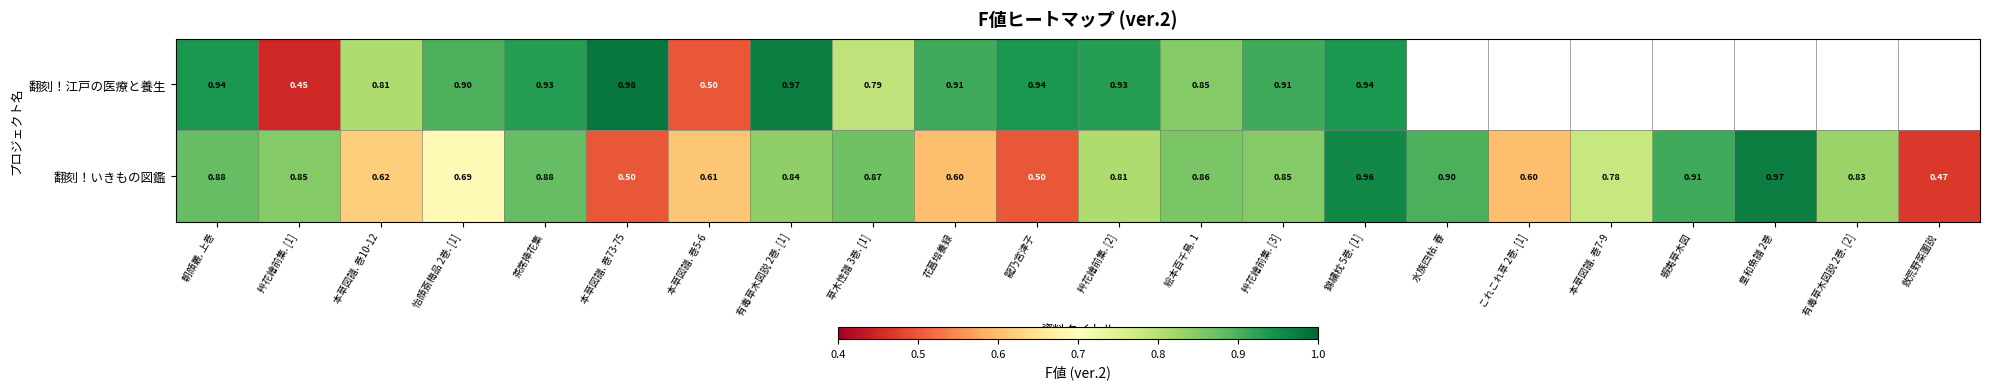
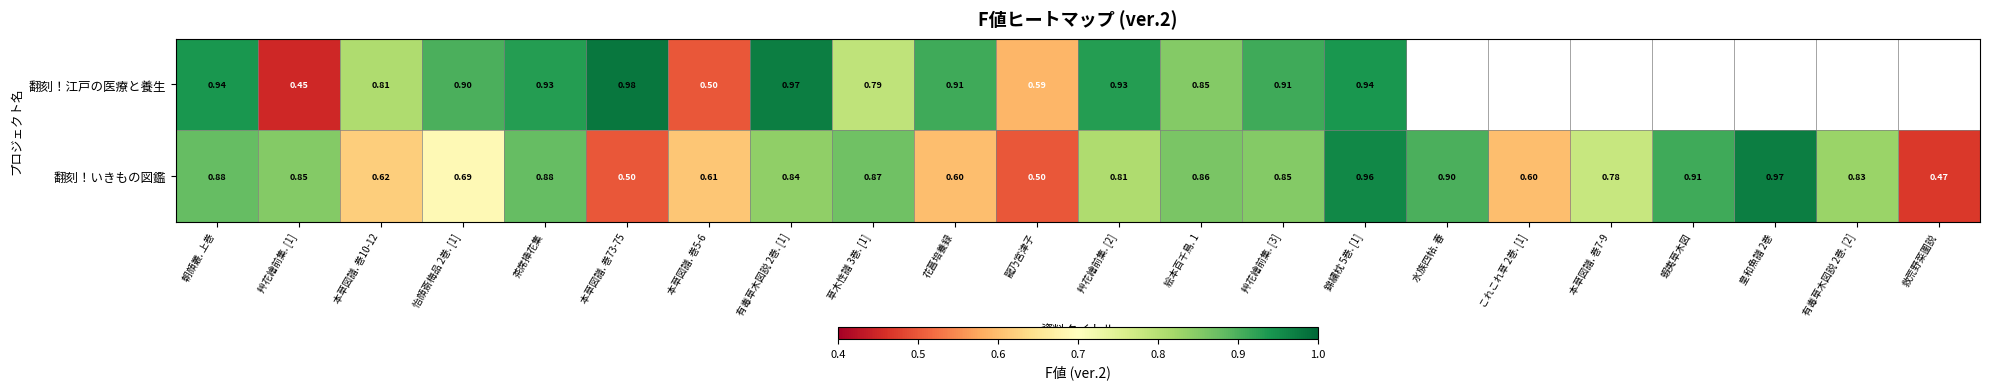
翻刻！江戸の医療と養生, 龍乃宮津子: 0.94 -> 0.59
